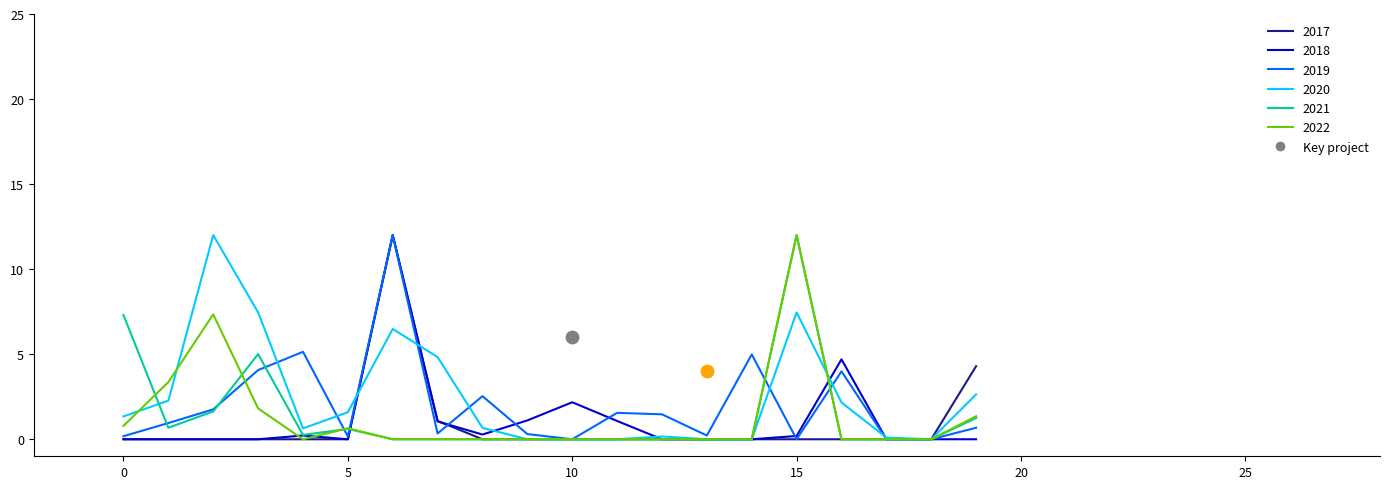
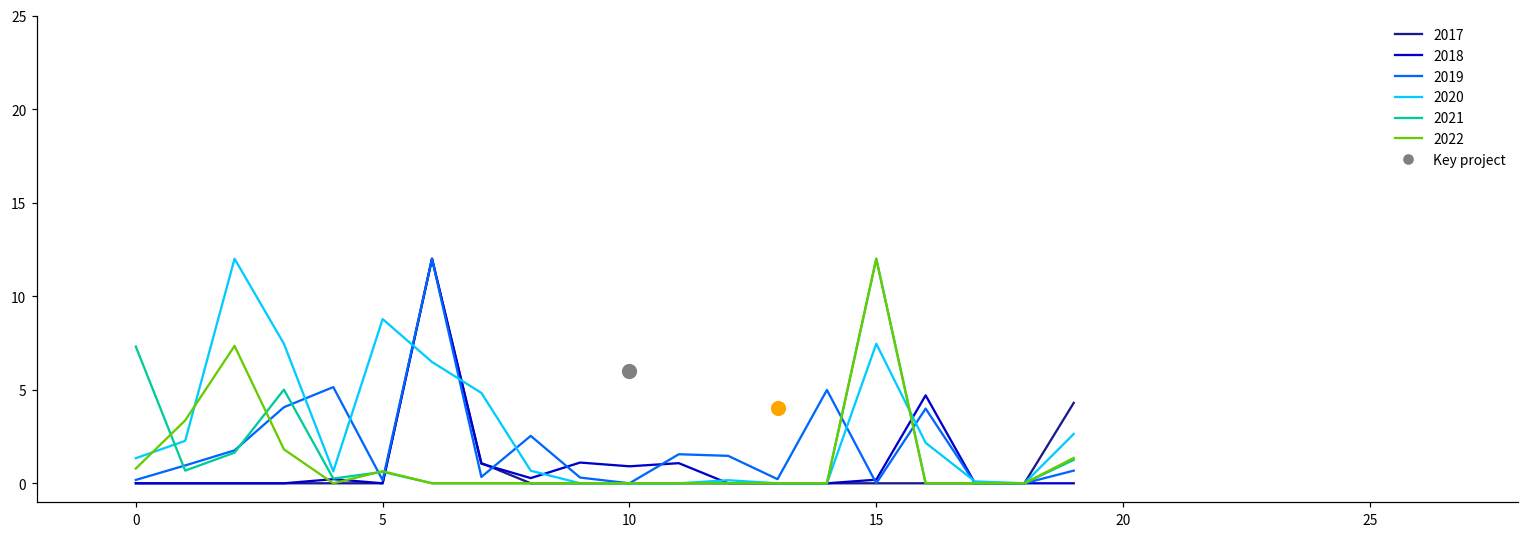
2020, 5: 1.6 -> 8.8
2018, 10: 2.2 -> 0.9
